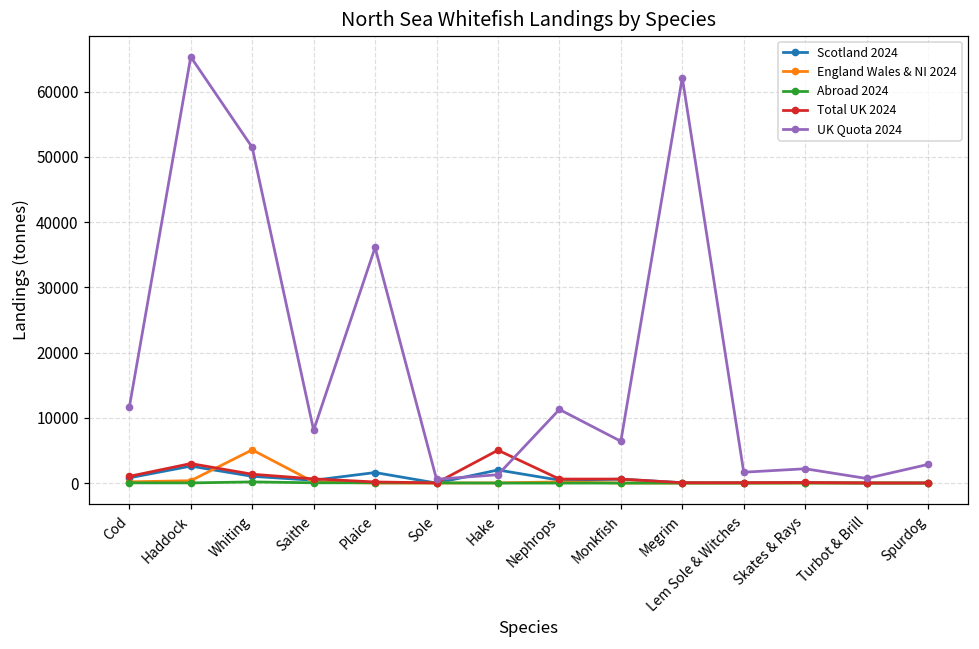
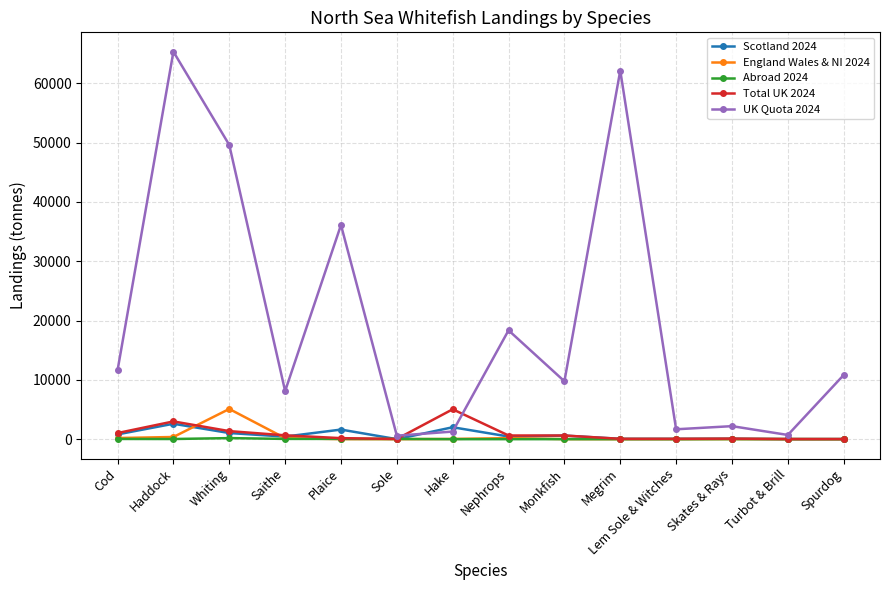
UK Quota 2024, Whiting: 51000 -> 50000
UK Quota 2024, Nephrops: 11000 -> 18000
UK Quota 2024, Monkfish: 6000 -> 10000
UK Quota 2024, Spurdog: 3000 -> 11000
